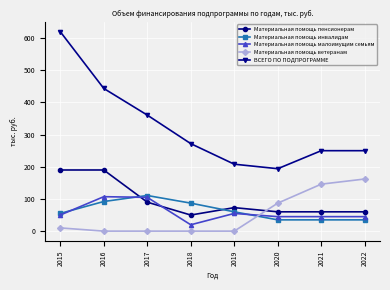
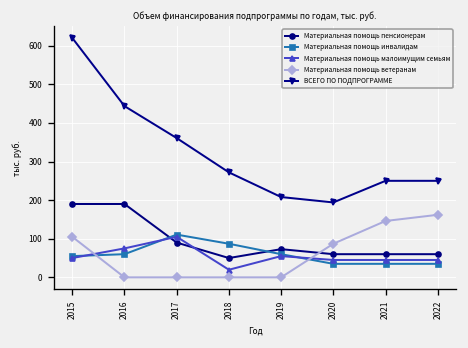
Материальная помощь ветеранам, 2015: 10 -> 110
Материальная помощь инвалидам, 2016: 90 -> 60
Материальная помощь малоимущим семьям, 2016: 110 -> 80
